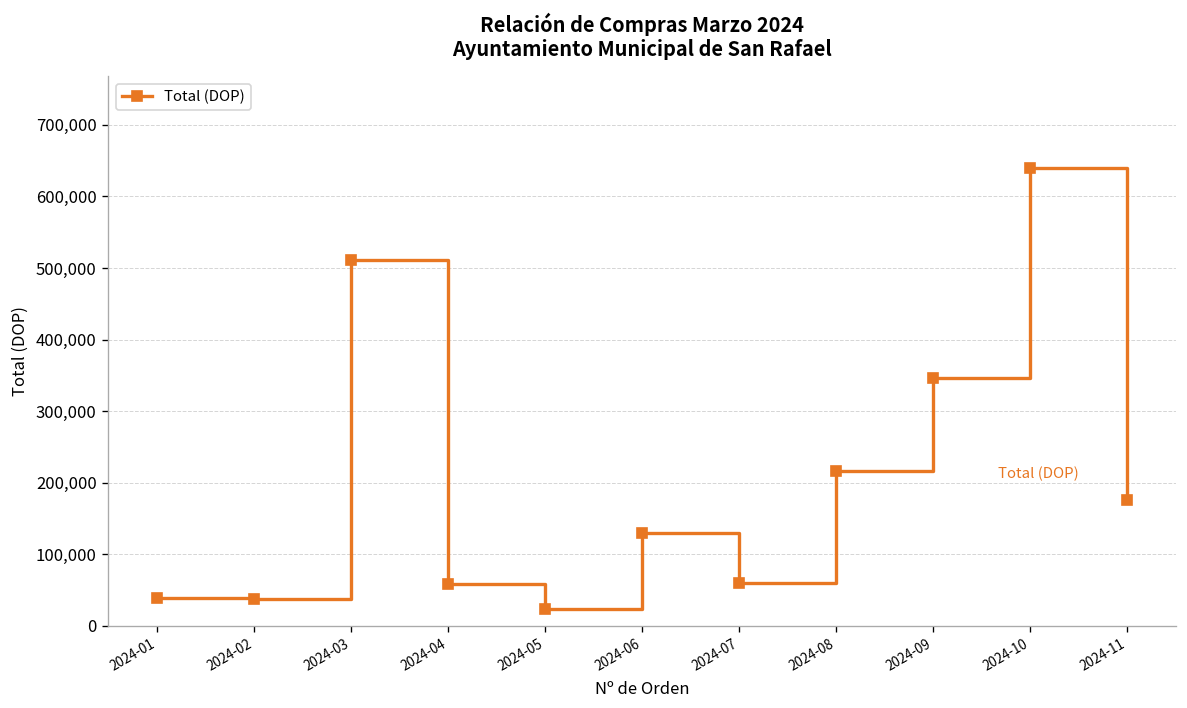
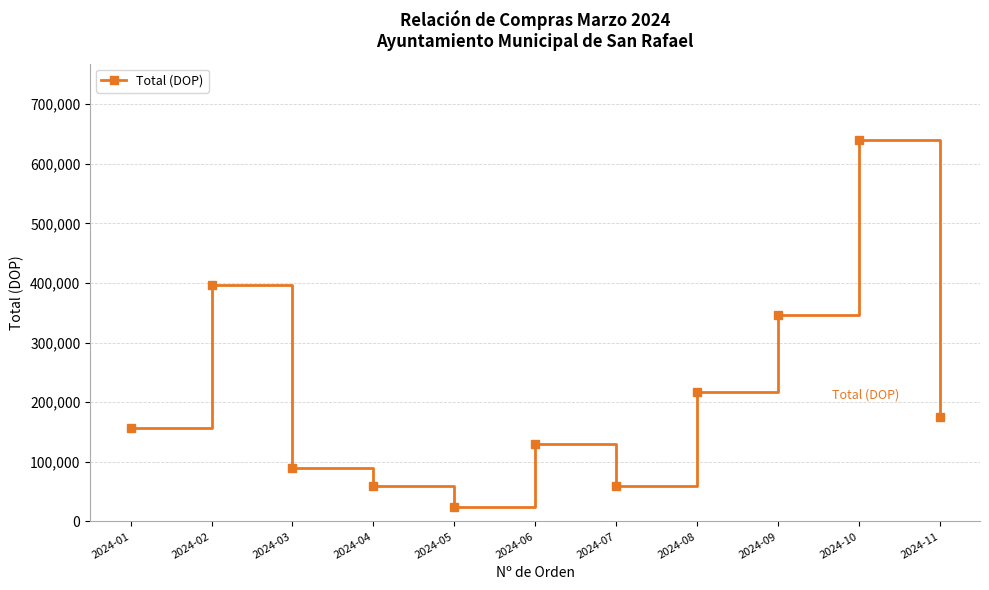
2024-01: 40,000 -> 160,000
2024-02: 40,000 -> 400,000
2024-03: 510,000 -> 90,000
